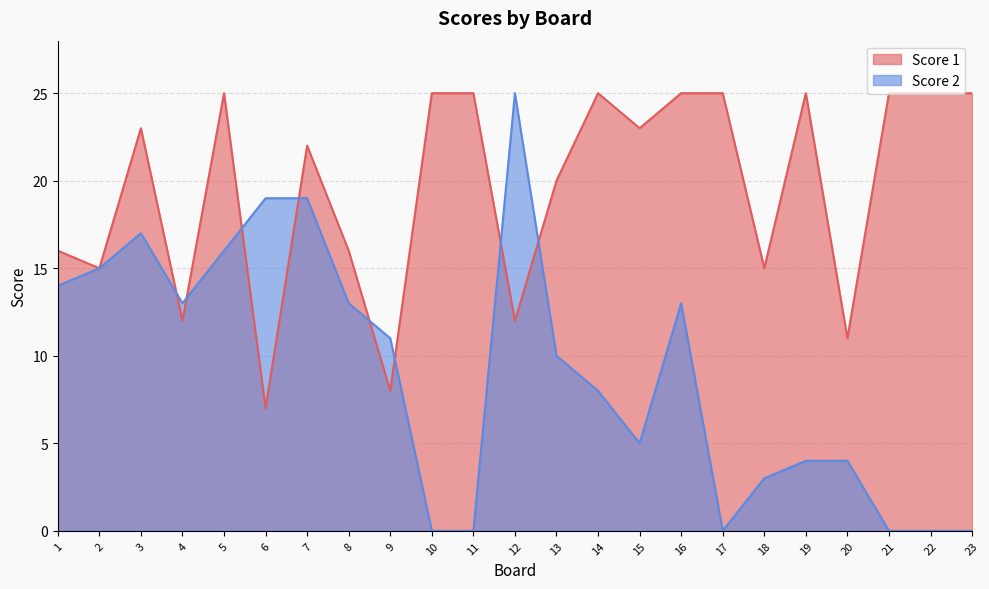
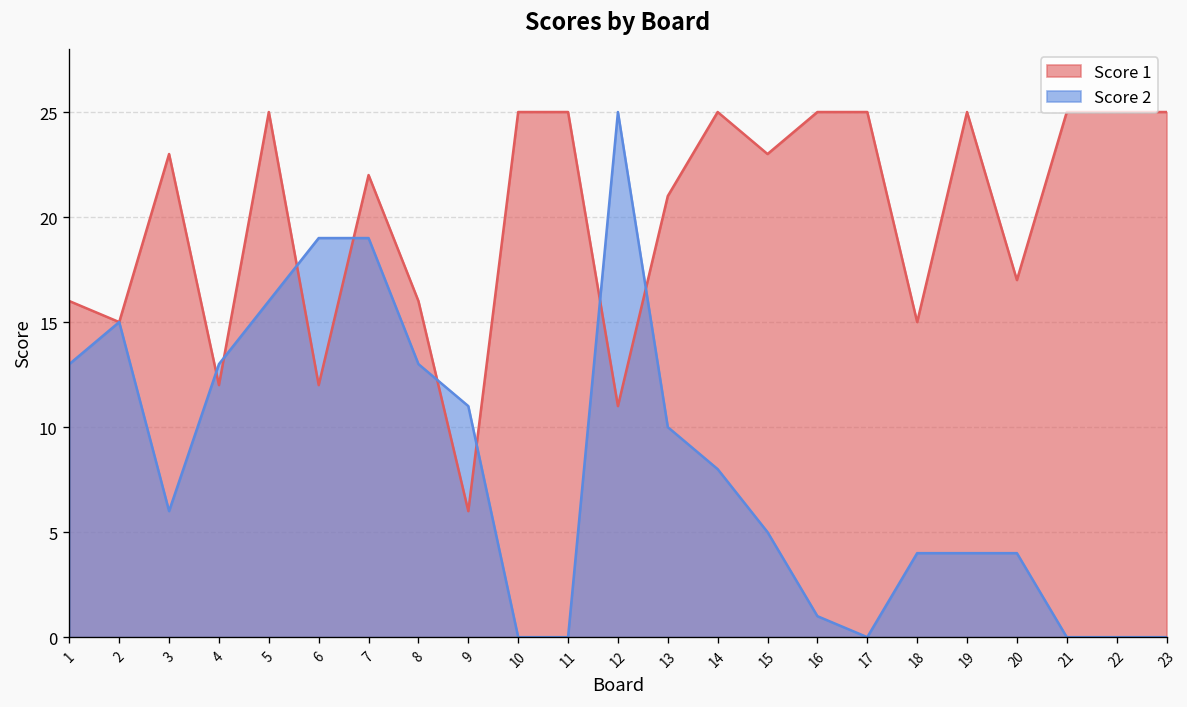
Score 2, 1: 14 -> 13
Score 2, 3: 17 -> 6
Score 1, 6: 7 -> 12
Score 1, 9: 8 -> 6
Score 1, 12: 12 -> 11
Score 1, 13: 20 -> 21
Score 2, 16: 13 -> 1
Score 2, 18: 3 -> 4
Score 1, 20: 11 -> 17
